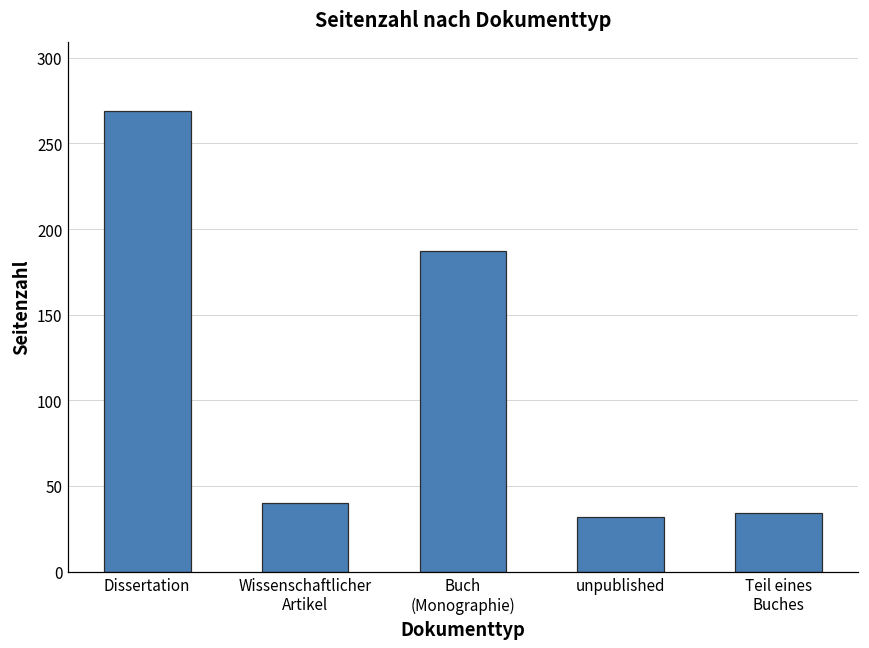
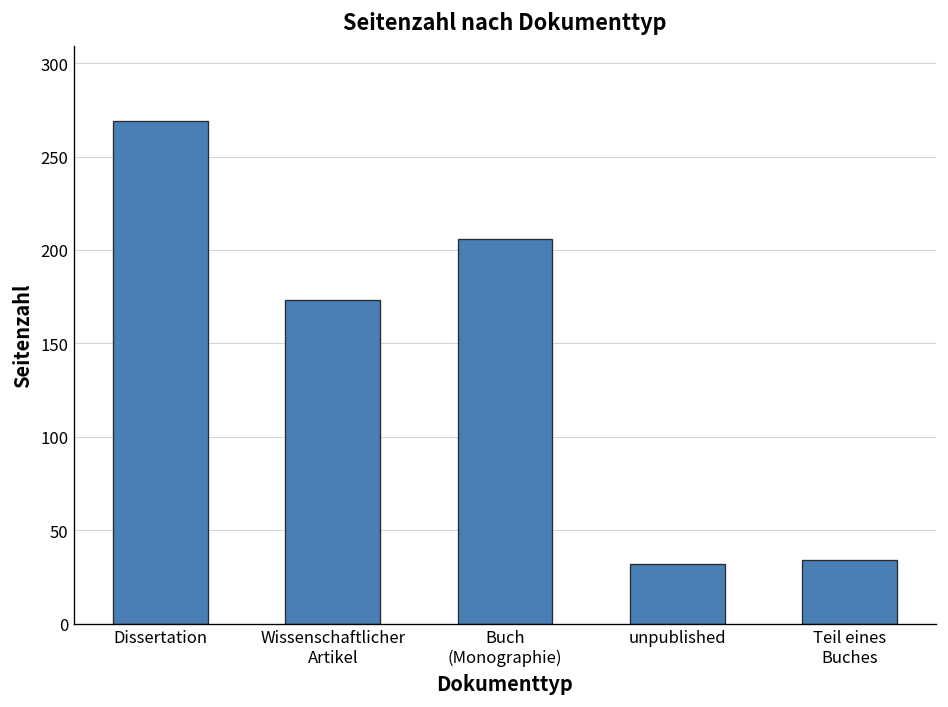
Wissenschaftlicher Artikel: 40 -> 173
Buch (Monographie): 187 -> 206
